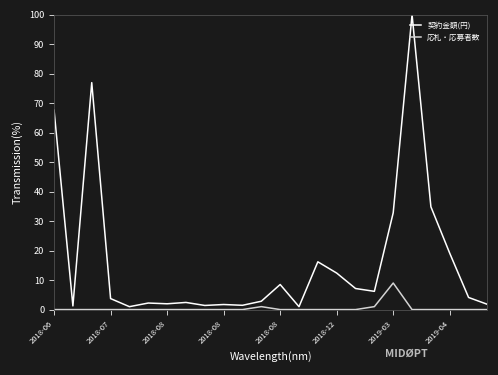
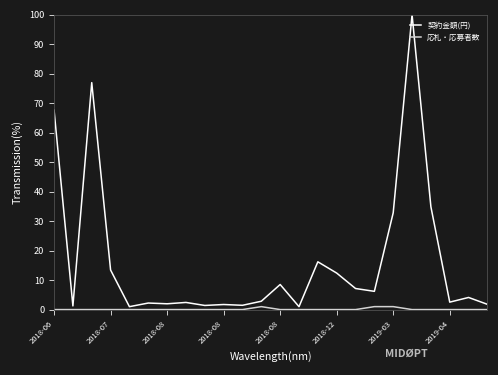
契約金額(円), 2018-07: 4 -> 13
応札・応募者数, 2019-03: 9 -> 1
契約金額(円), 2019-04: 19 -> 3
